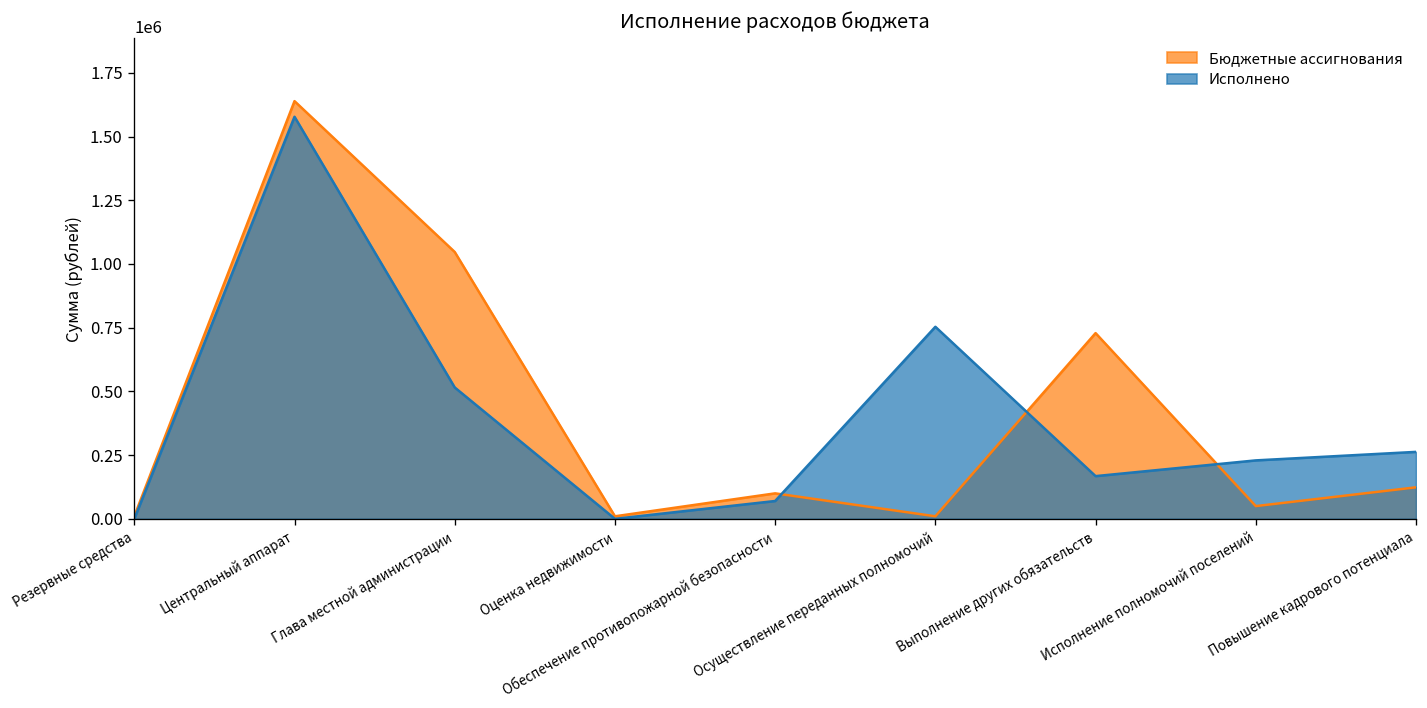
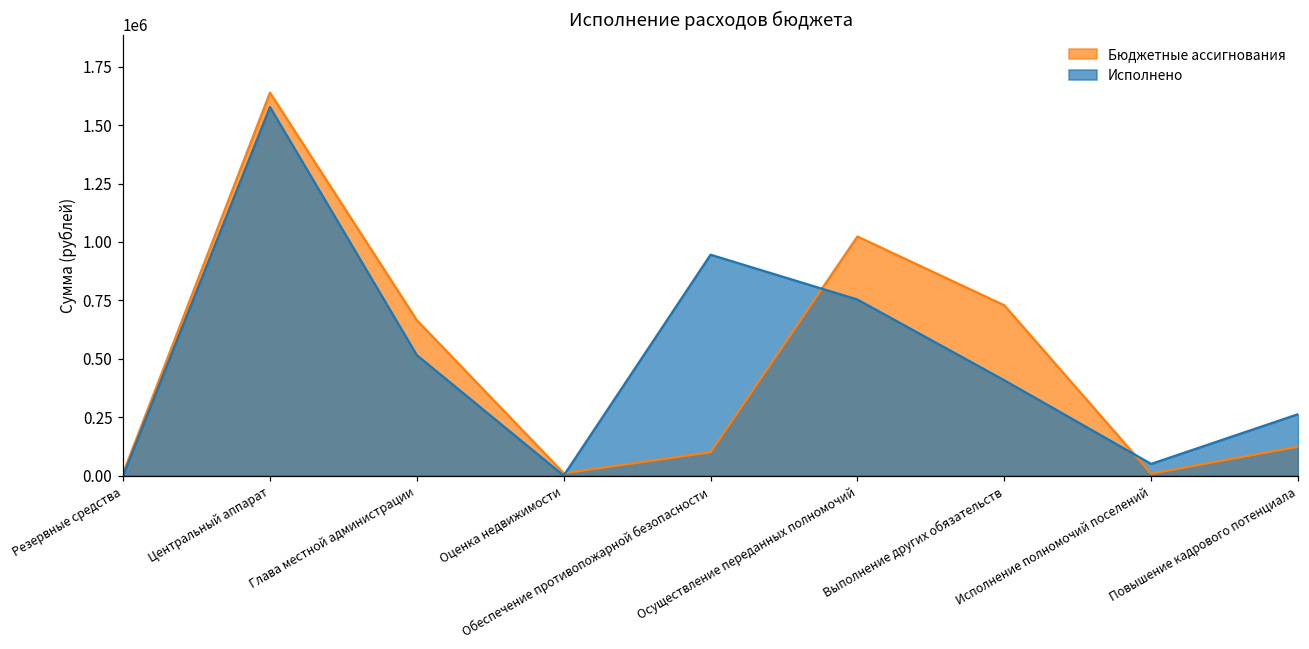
Бюджетные ассигнования, Глава местной администрации: 1050000 -> 660000
Исполнено, Обеспечение противопожарной безопасности: 70000 -> 950000
Бюджетные ассигнования, Осуществление переданных полномочий: 10000 -> 1020000
Исполнено, Выполнение других обязательств: 170000 -> 410000
Бюджетные ассигнования, Исполнение полномочий поселений: 50000 -> 10000
Исполнено, Исполнение полномочий поселений: 230000 -> 50000
